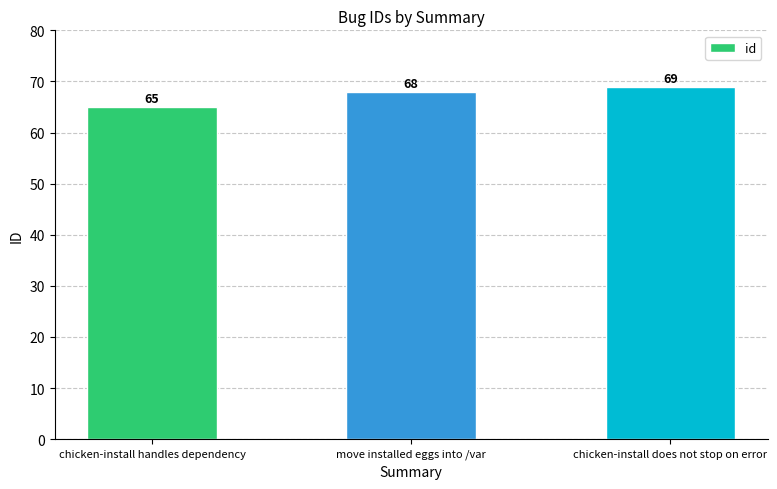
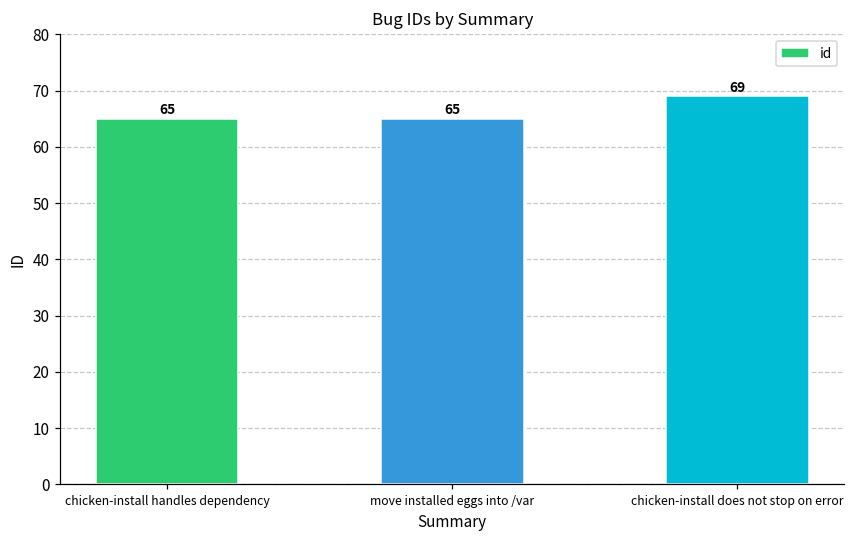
move installed eggs into /var: 68 -> 65
